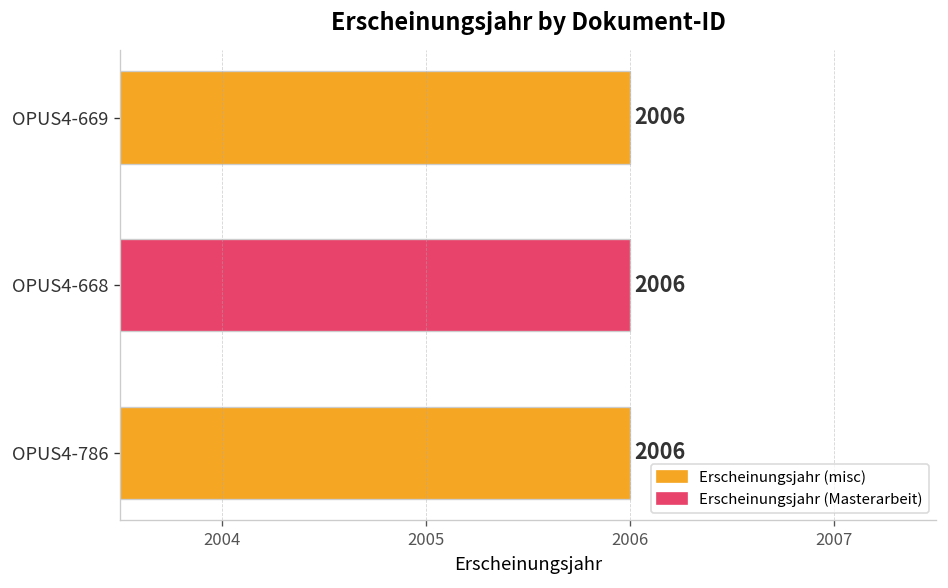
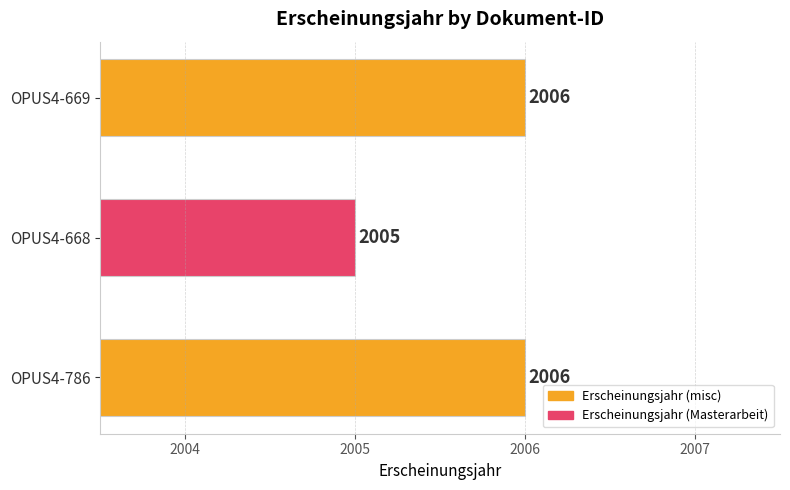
OPUS4-668: 2006 -> 2005
